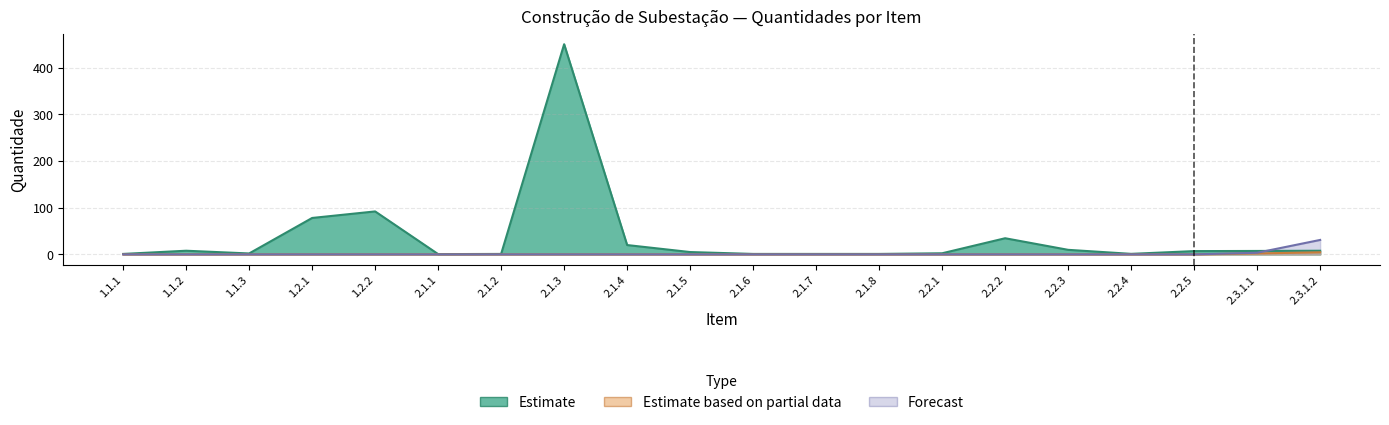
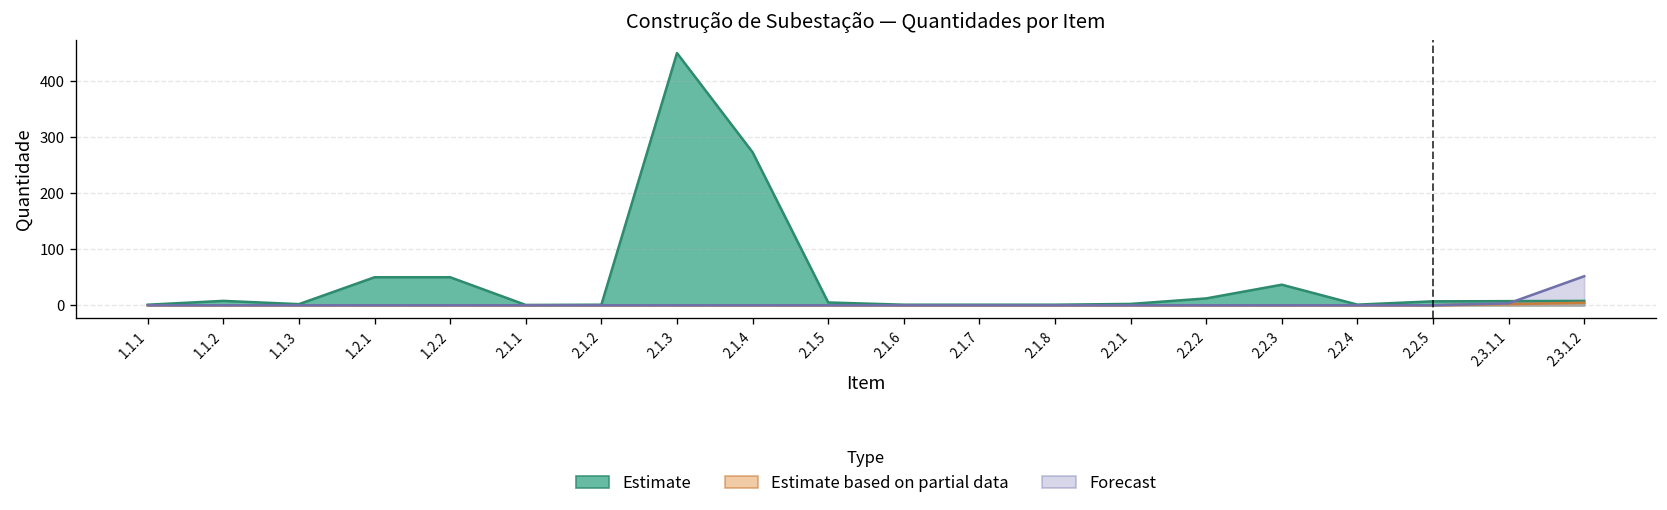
Estimate, 1.2.1: 80 -> 50
Estimate, 1.2.2: 90 -> 50
Estimate, 2.1.4: 20 -> 270
Estimate, 2.2.2: 30 -> 10
Estimate, 2.2.3: 10 -> 40
Forecast, 2.3.1.2: 30 -> 50
